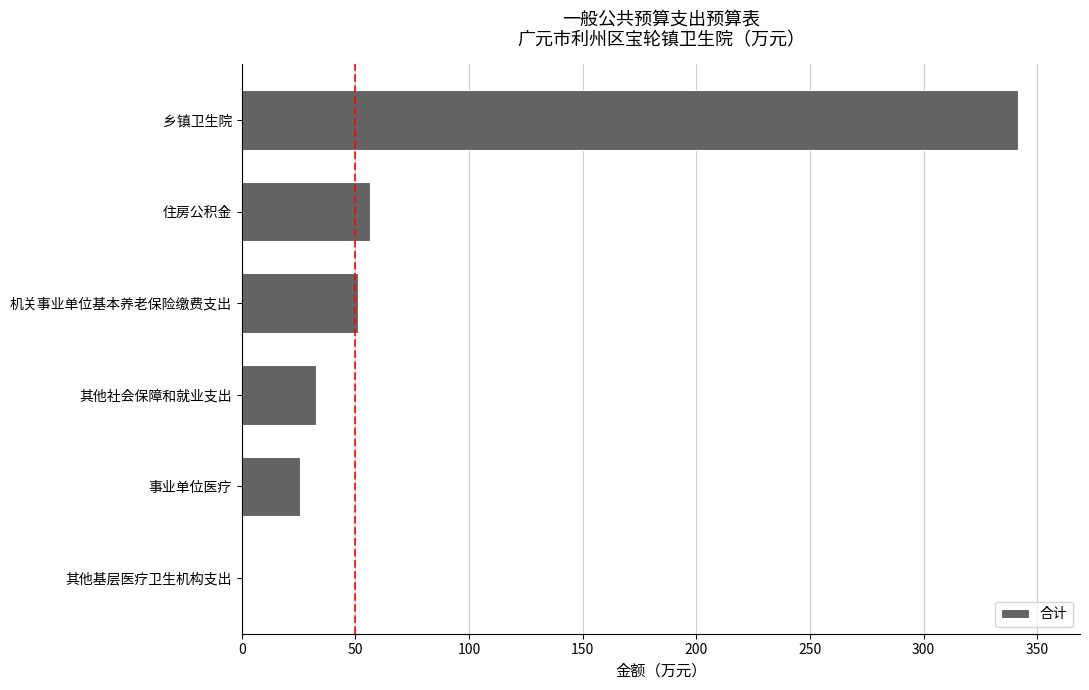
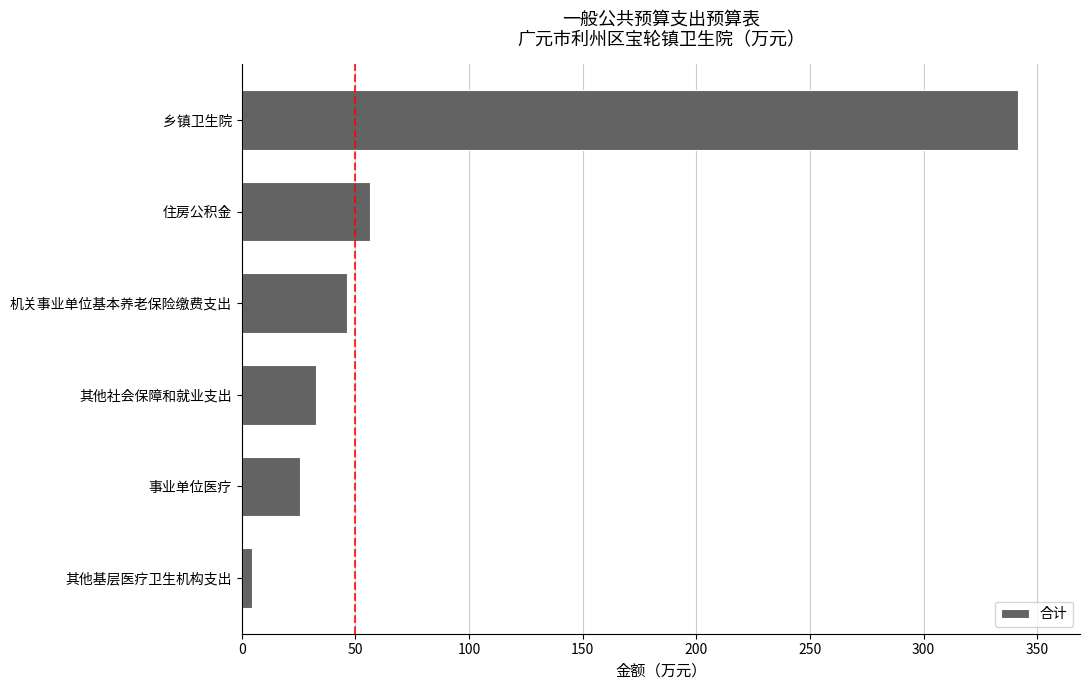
机关事业单位基本养老保险缴费支出: 51 -> 46
其他基层医疗卫生机构支出: 0 -> 4
